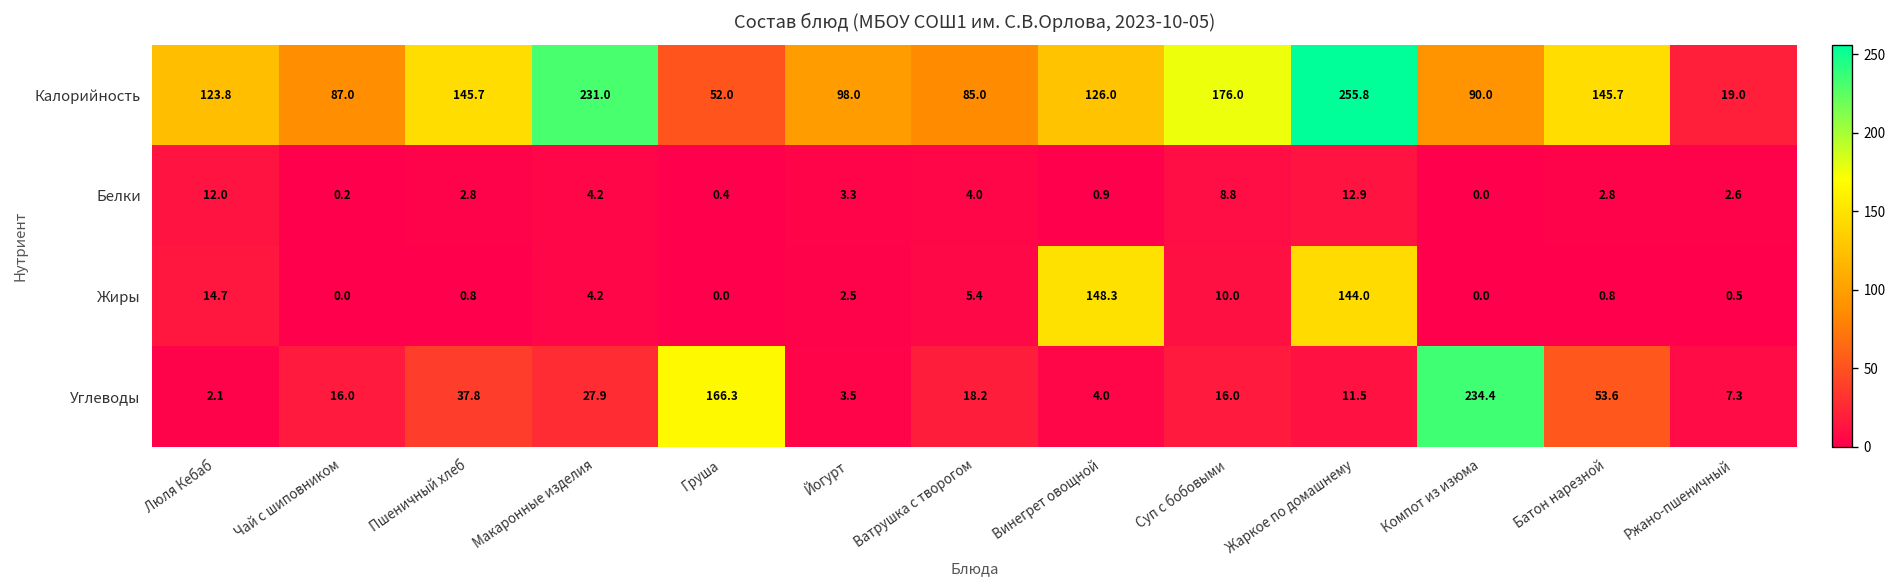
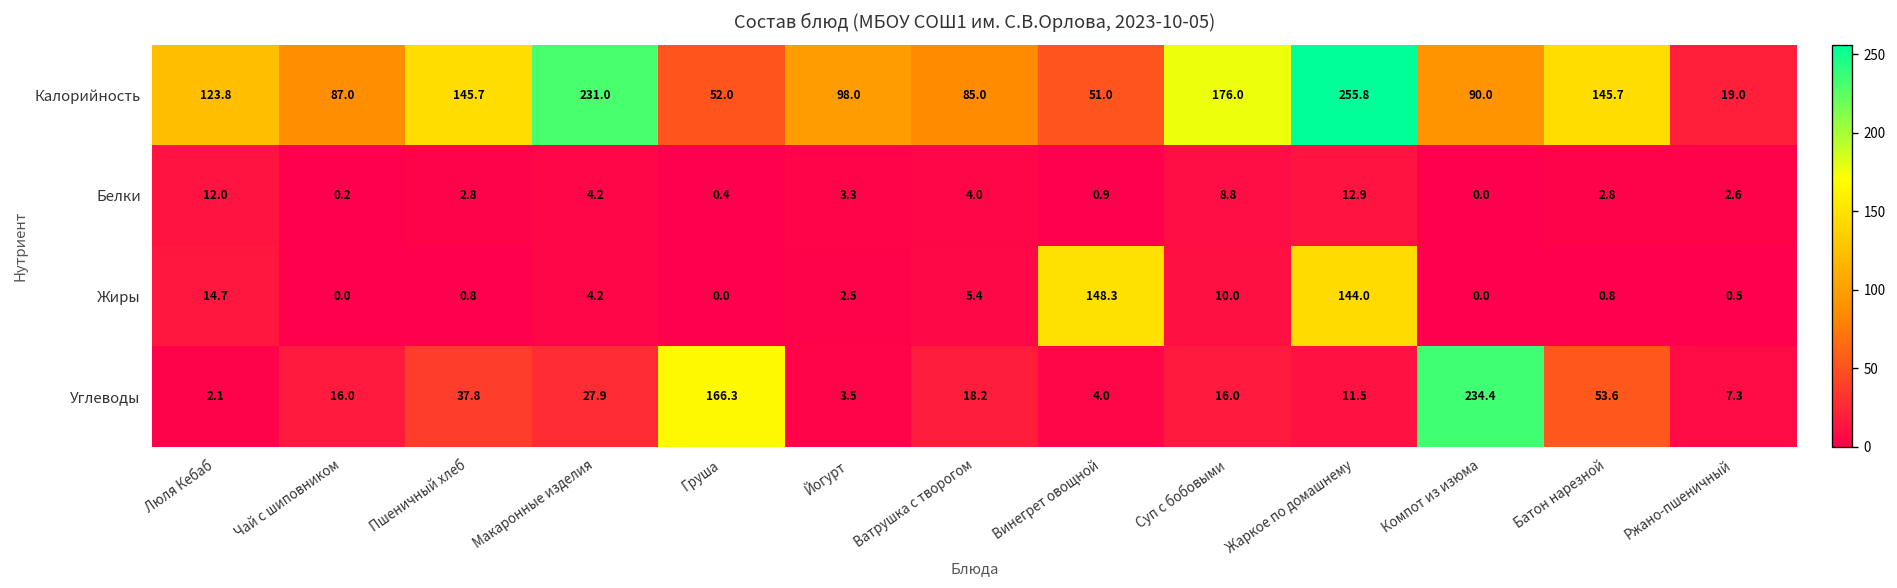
Калорийность, Винегрет овощной: 126.0 -> 51.0
